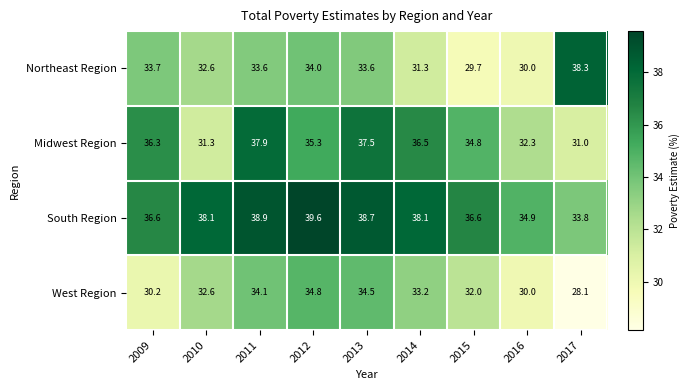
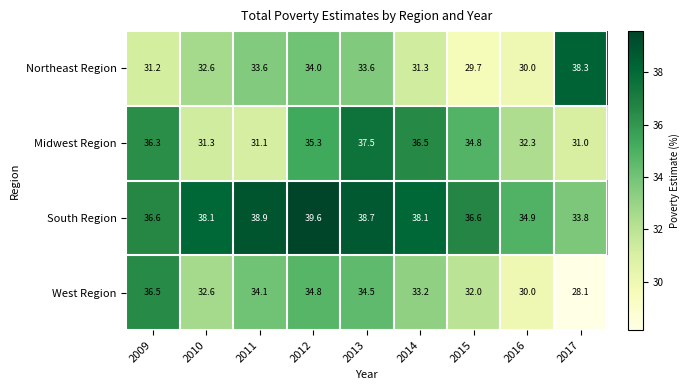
Northeast Region, 2009: 33.7 -> 31.2
Midwest Region, 2011: 37.9 -> 31.1
West Region, 2009: 30.2 -> 36.5
